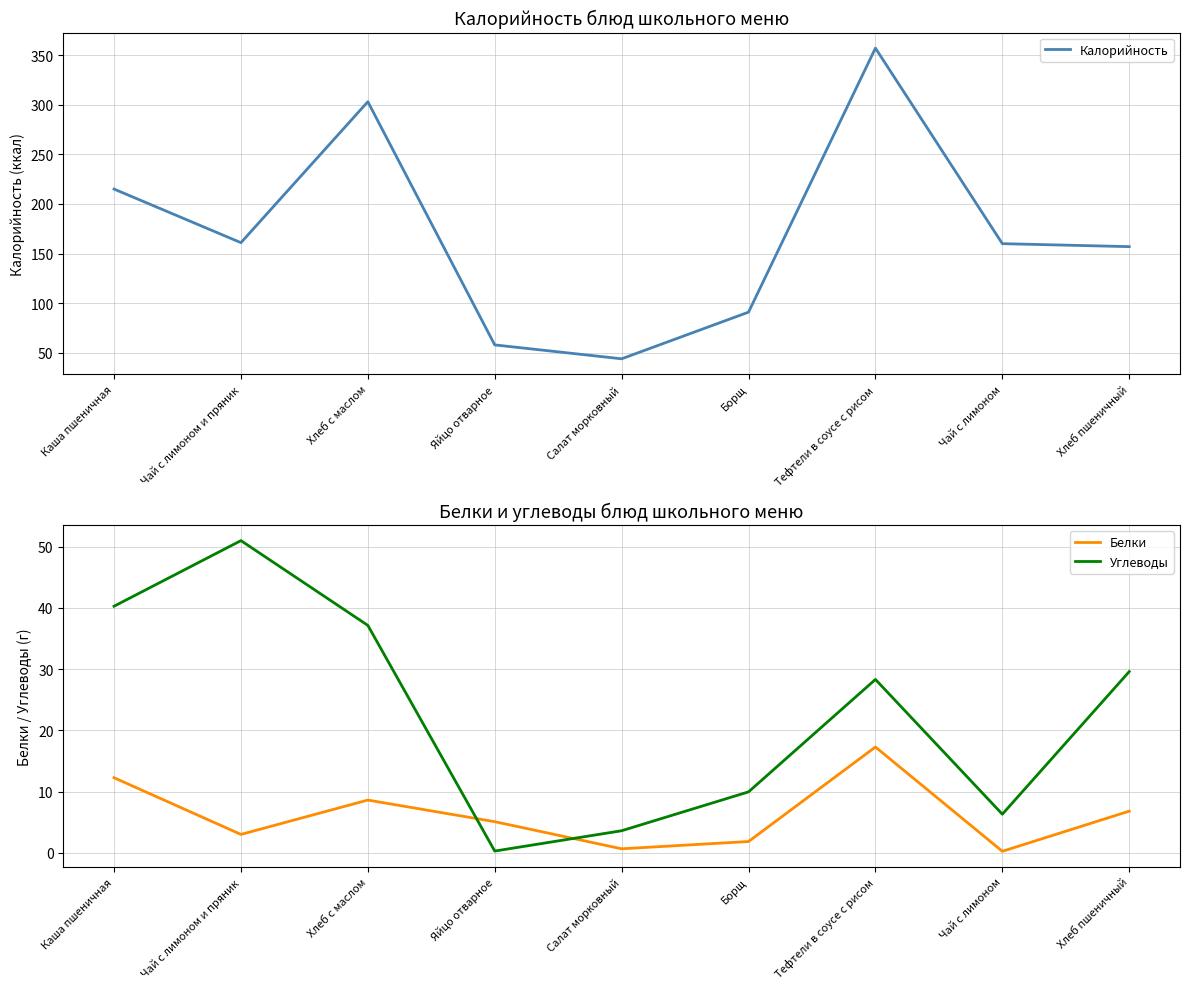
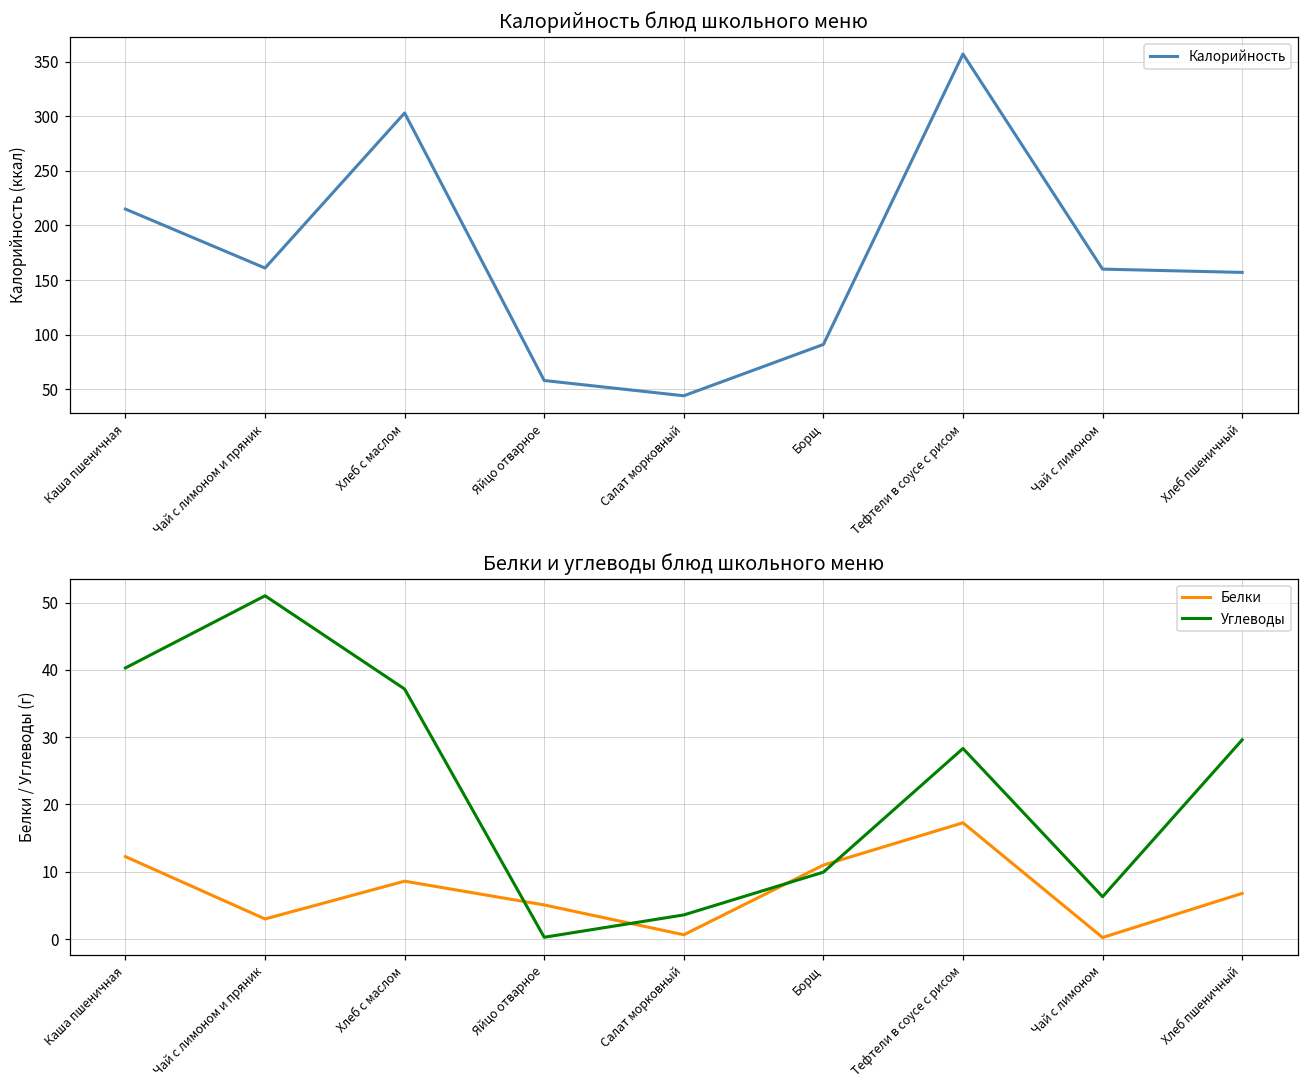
Белки и углеводы блюд школьного меню, Белки, Борщ: 2 -> 11
